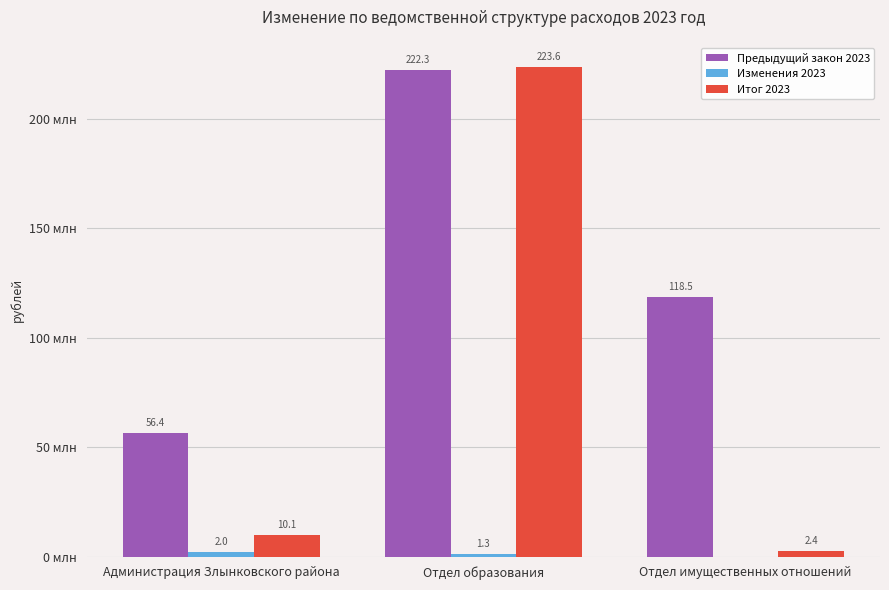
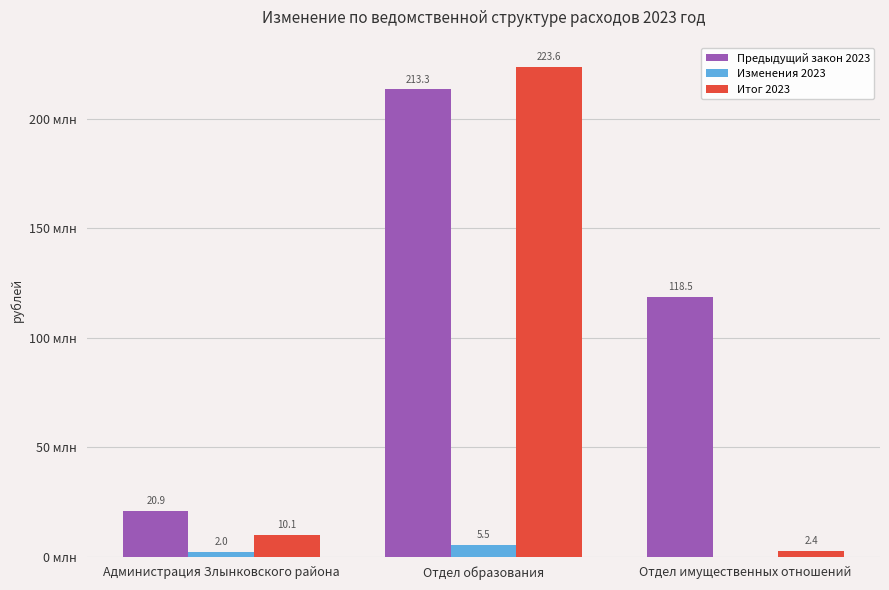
Предыдущий закон 2023, Администрация Злынковского района: 56.4 -> 20.9
Предыдущий закон 2023, Отдел образования: 222.3 -> 213.3
Изменения 2023, Отдел образования: 1.3 -> 5.5
